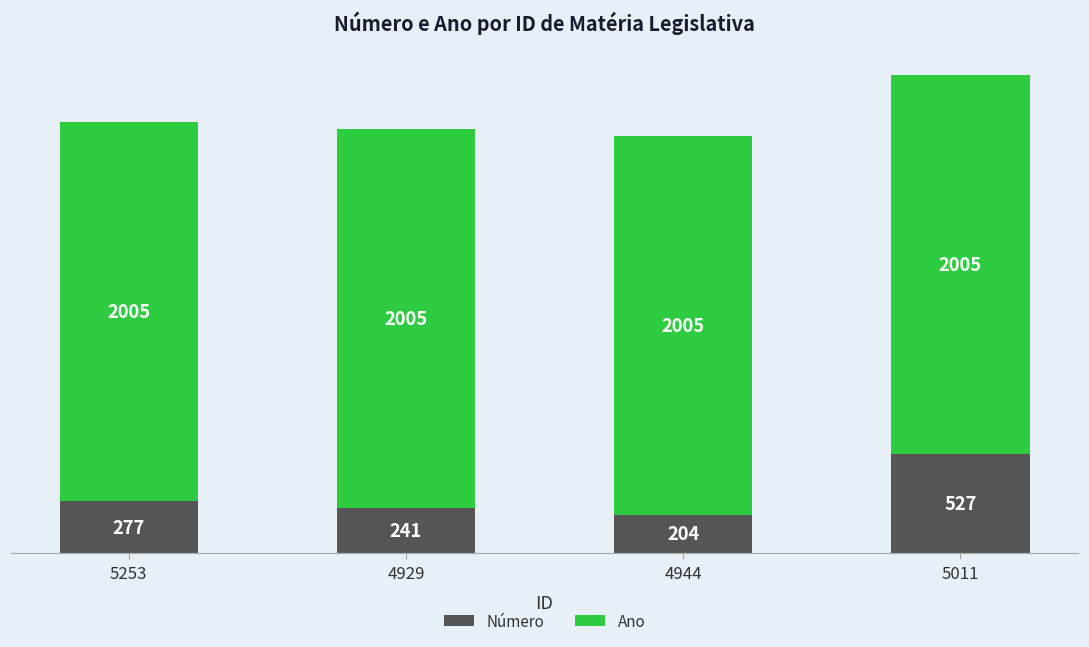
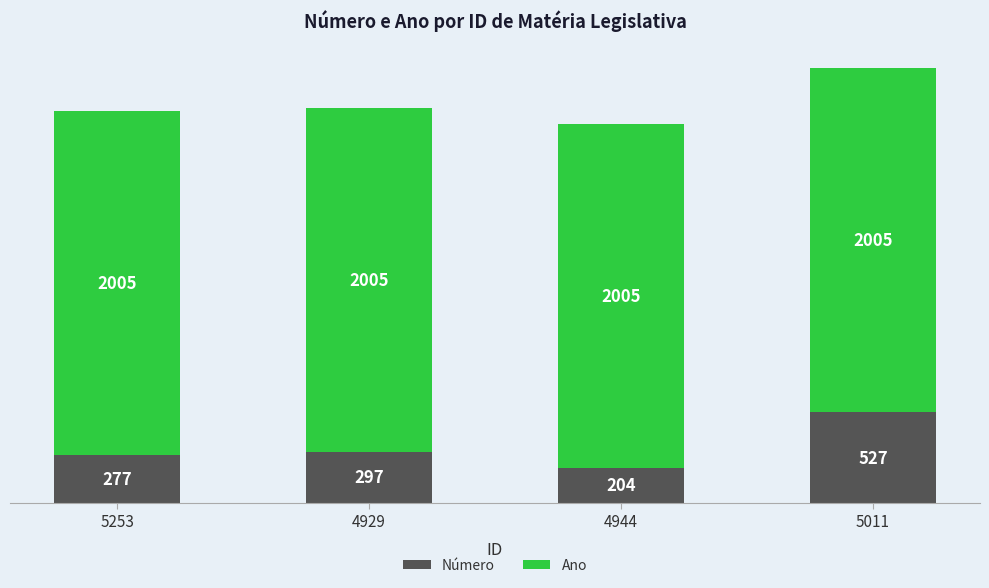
Número, 4929: 241 -> 297
